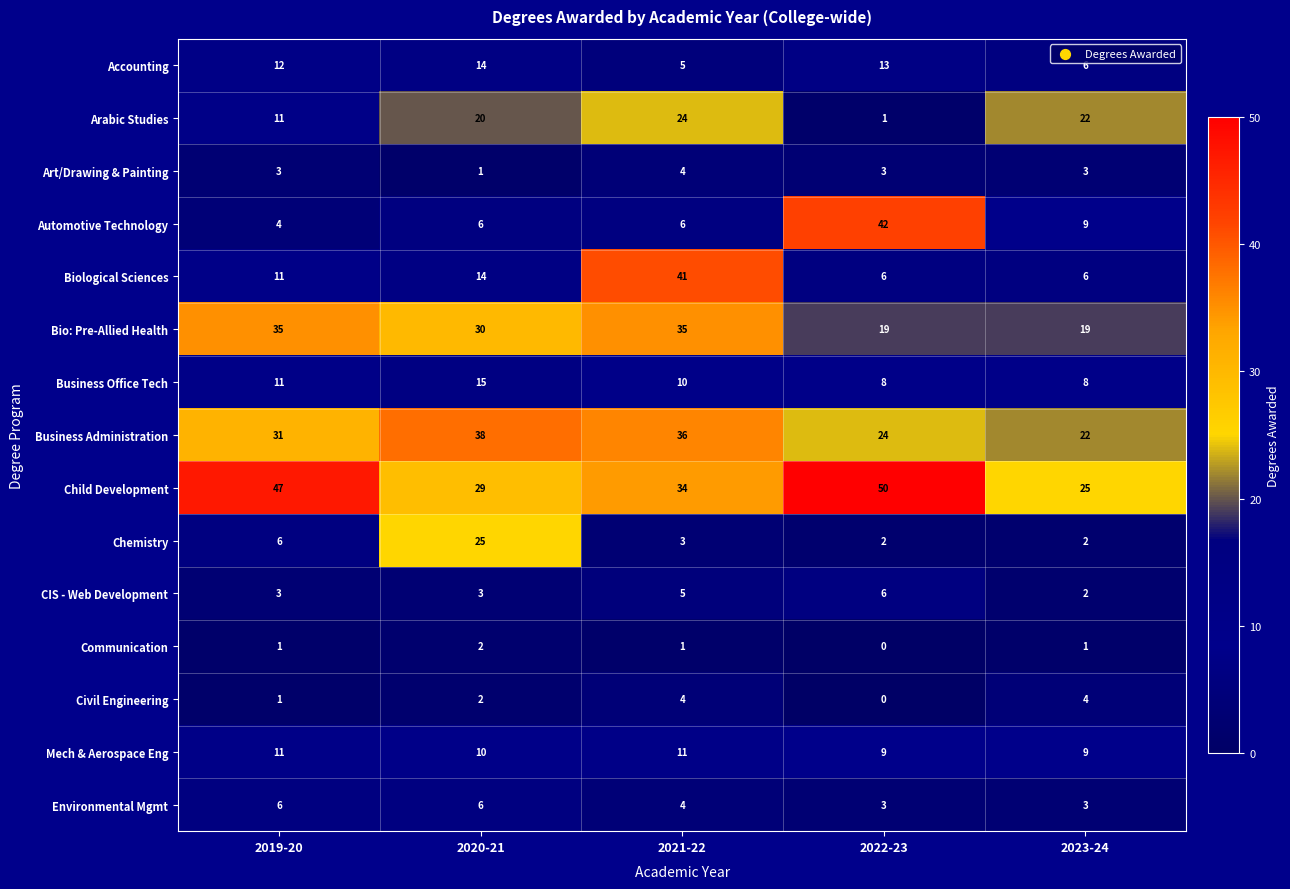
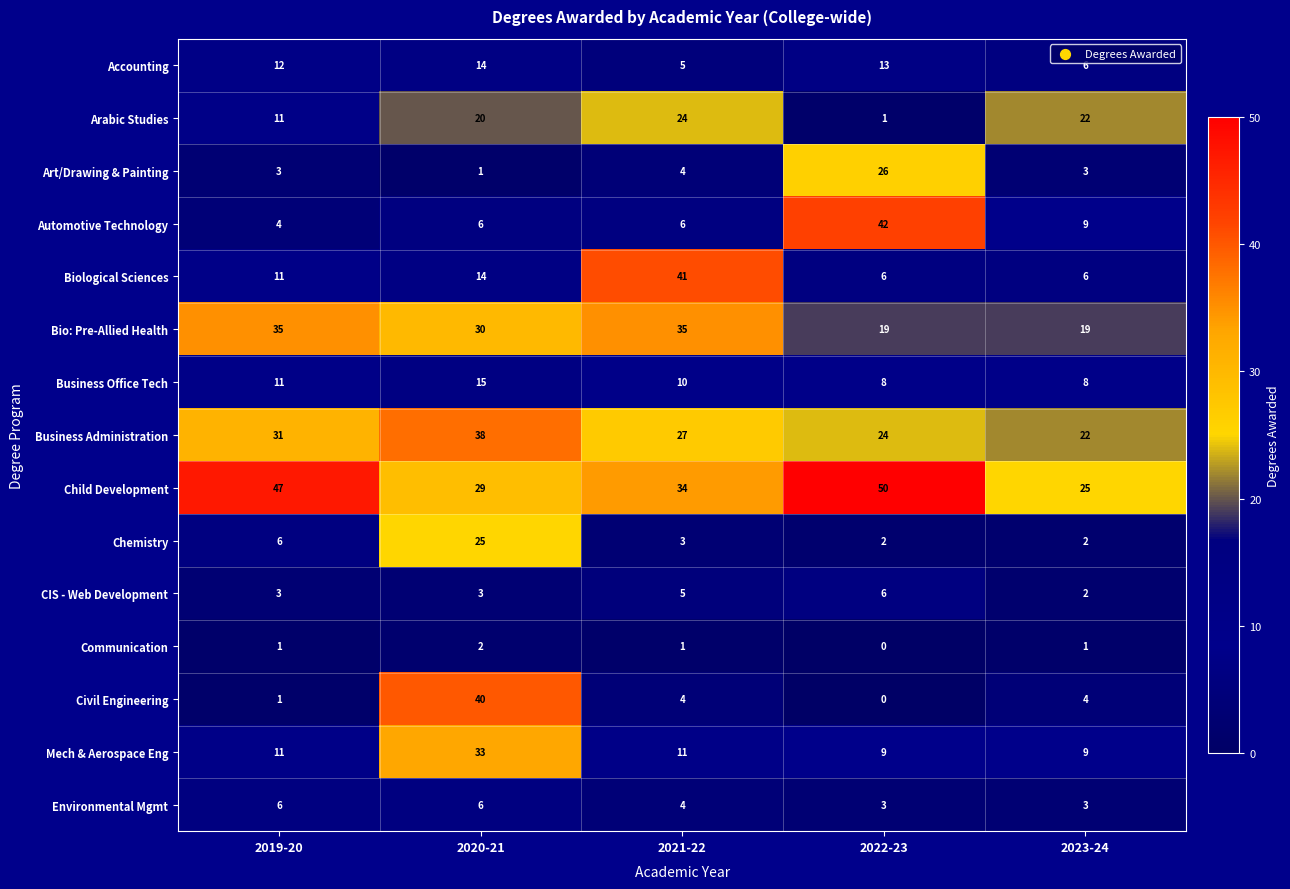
Art/Drawing & Painting, 2022-23: 3 -> 26
Business Administration, 2021-22: 36 -> 27
Civil Engineering, 2020-21: 2 -> 40
Mech & Aerospace Eng, 2020-21: 10 -> 33
